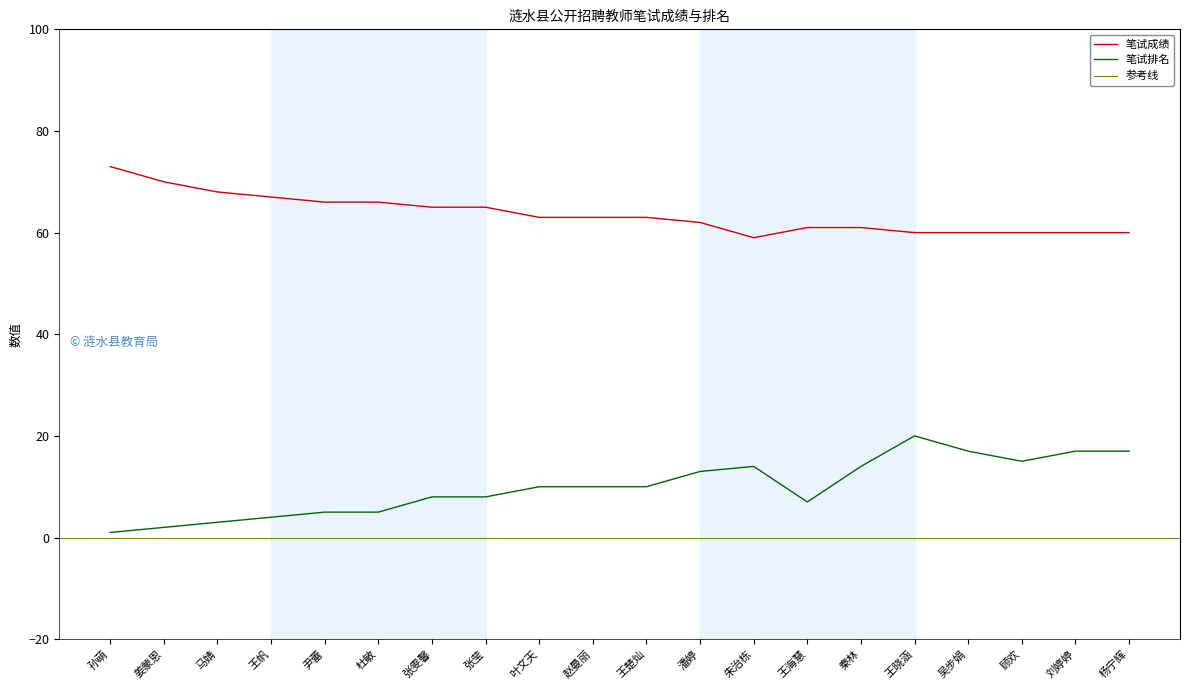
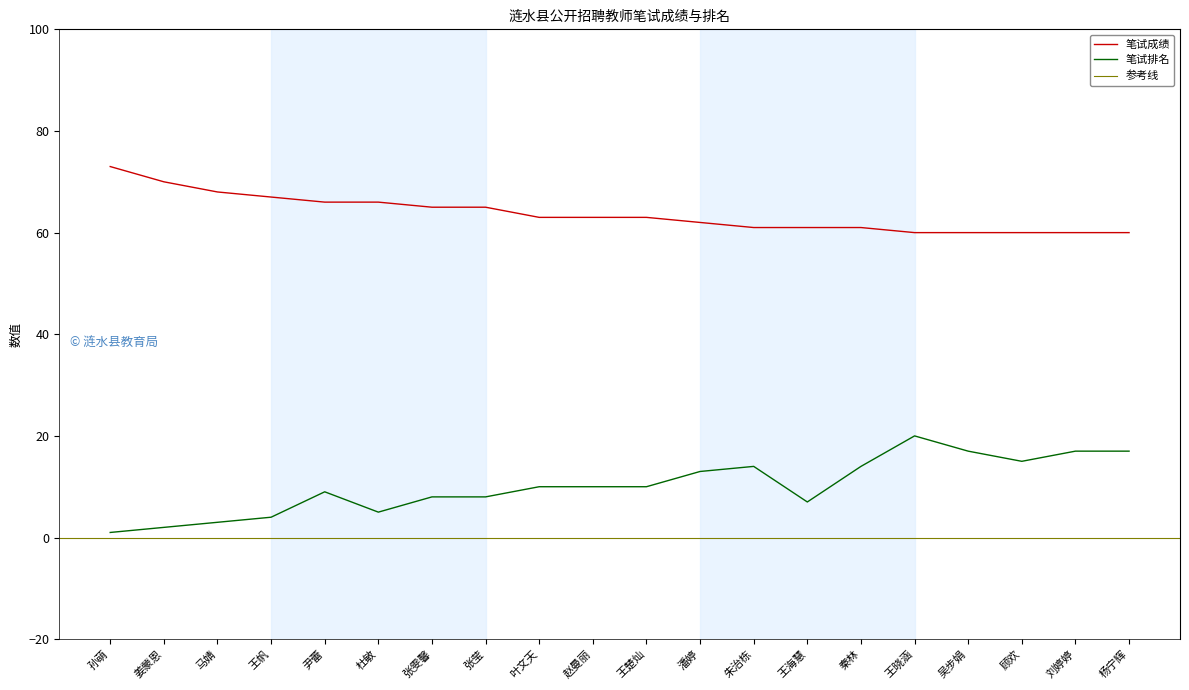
笔试排名, 尹蕾: 5 -> 9
笔试成绩, 朱治栋: 59 -> 61
